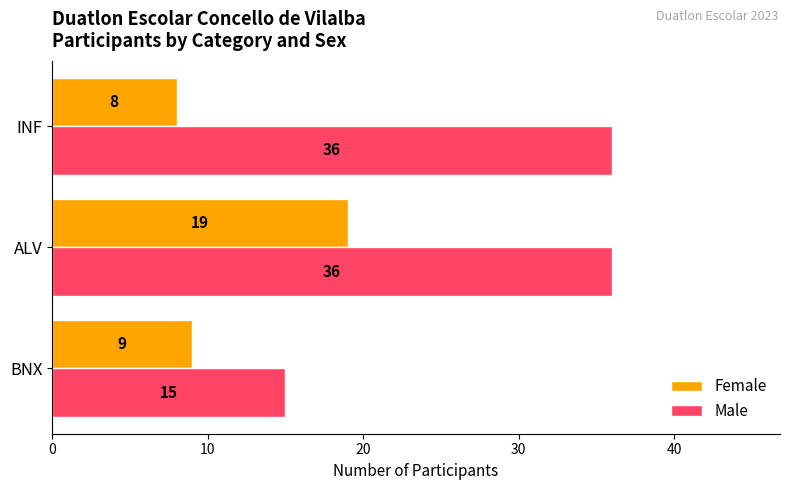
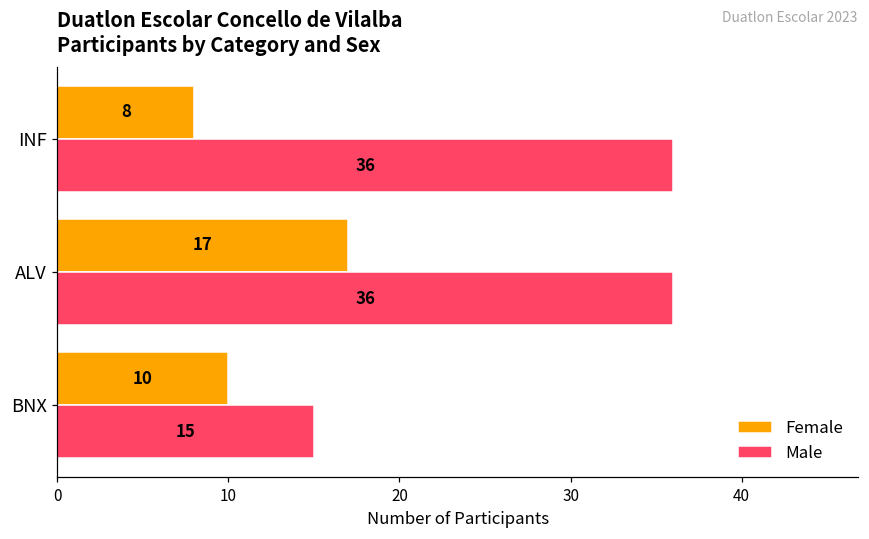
Female, ALV: 19 -> 17
Female, BNX: 9 -> 10
